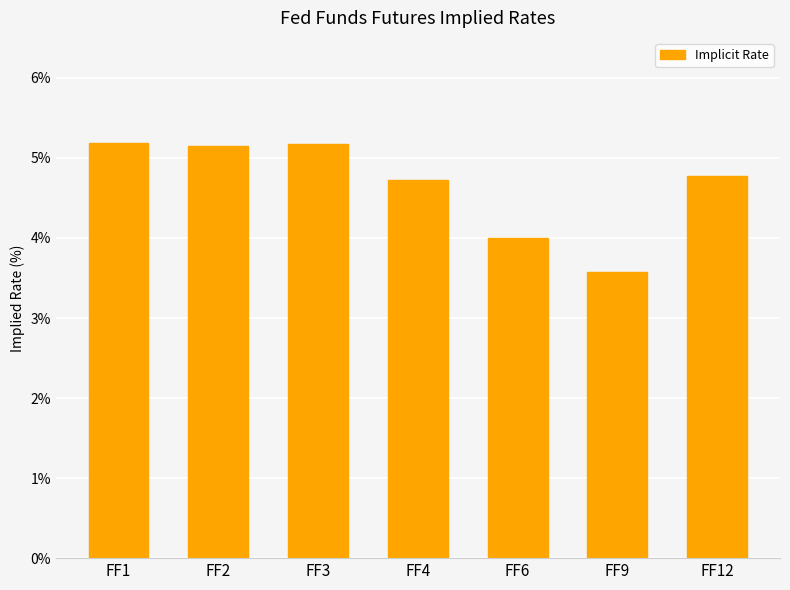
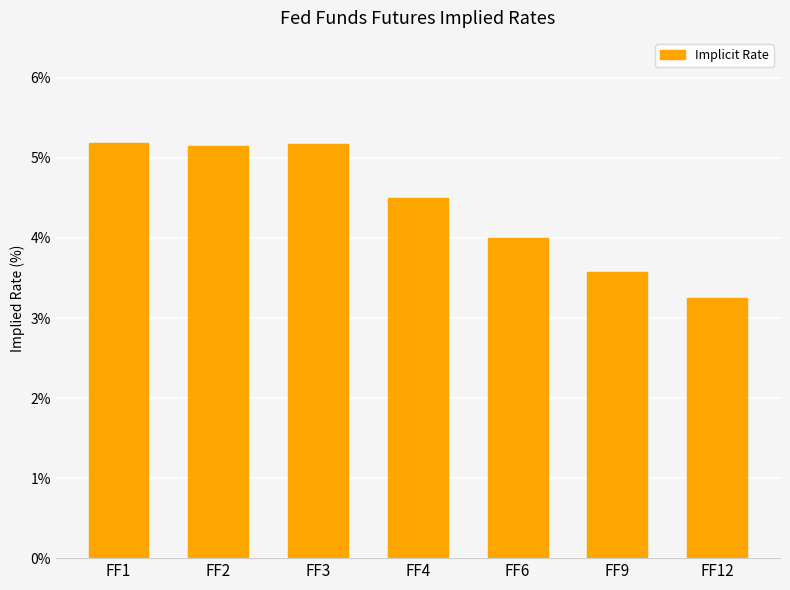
FF4: 4.7% -> 4.5%
FF12: 4.8% -> 3.3%
